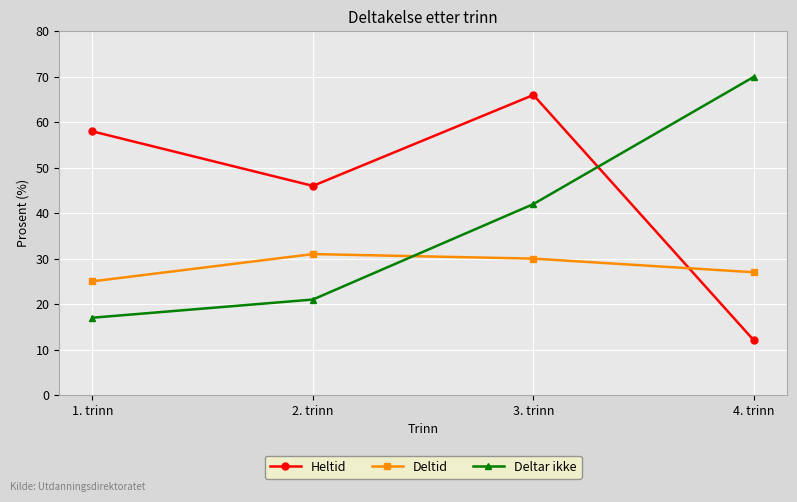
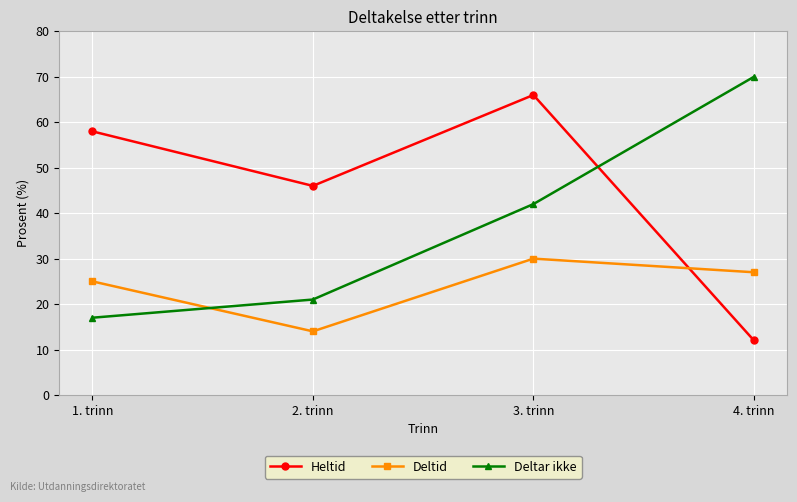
Deltid, 2. trinn: 31 -> 14
